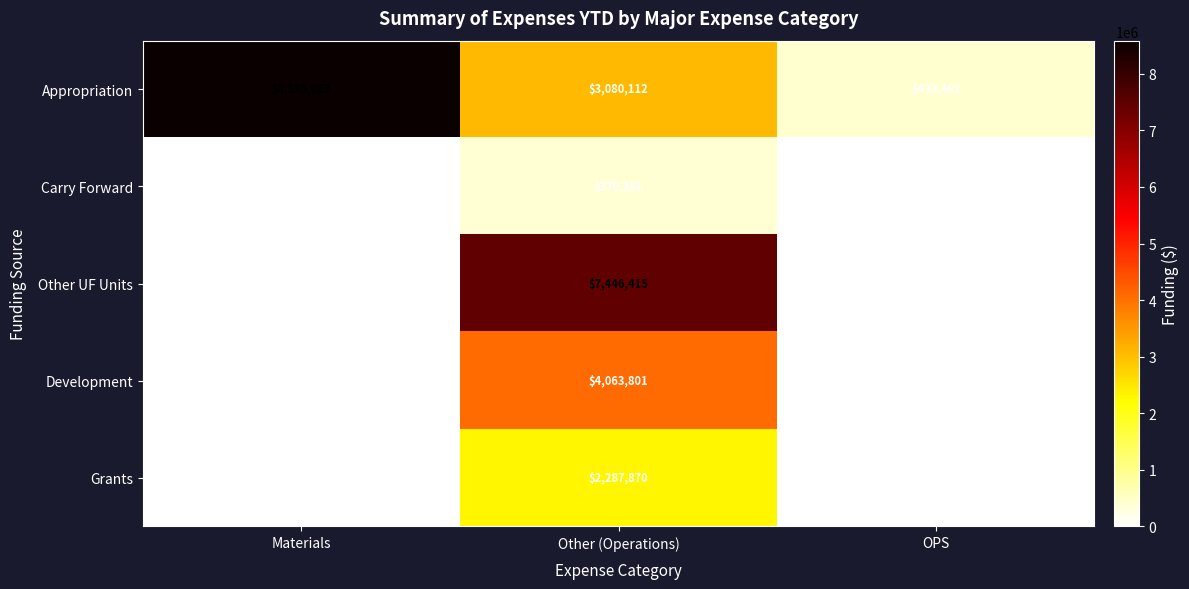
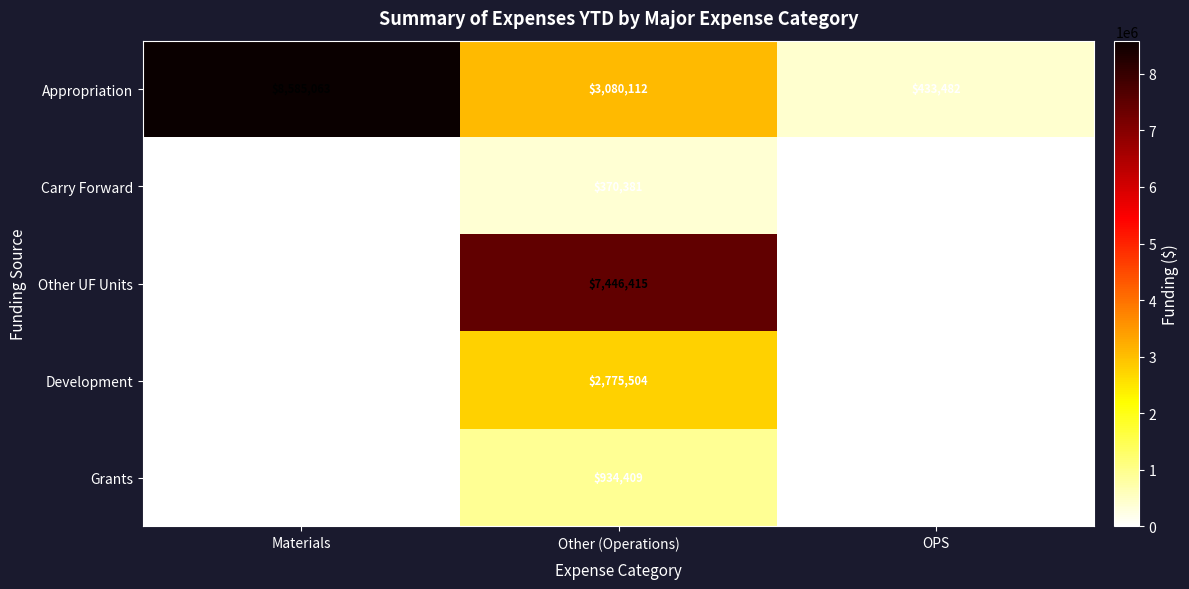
Development, Other (Operations): $4,063,801 -> $2,775,504
Grants, Other (Operations): $2,287,870 -> $934,409
